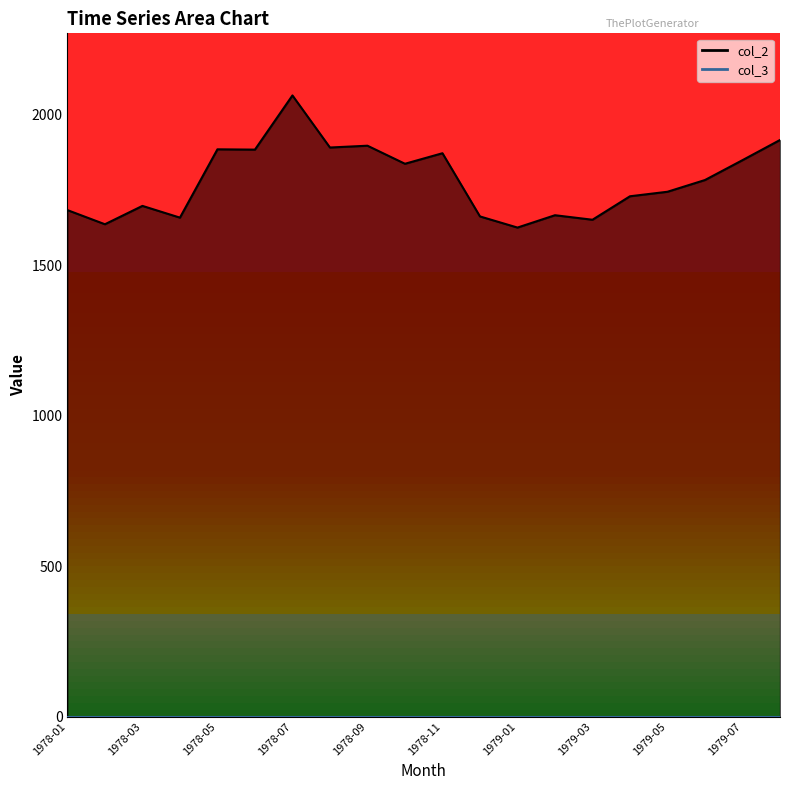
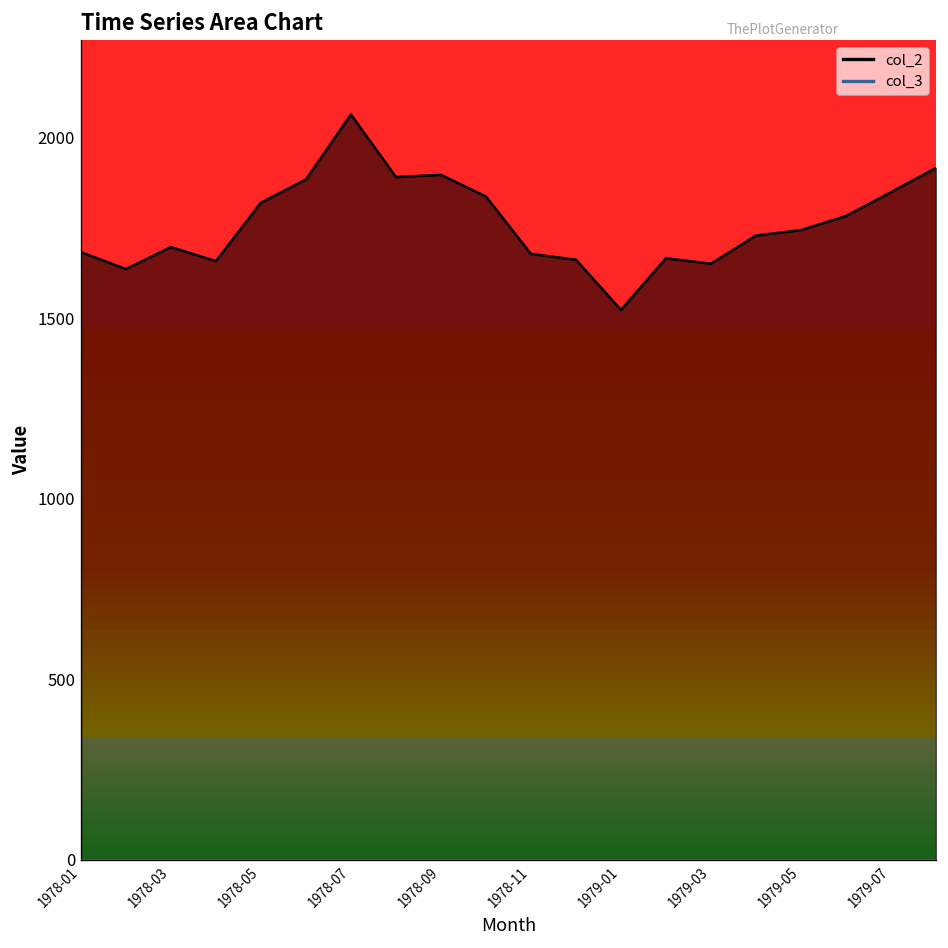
col_2, 1978-05: 1890 -> 1820
col_2, 1978-11: 1870 -> 1680
col_2, 1979-01: 1630 -> 1520
